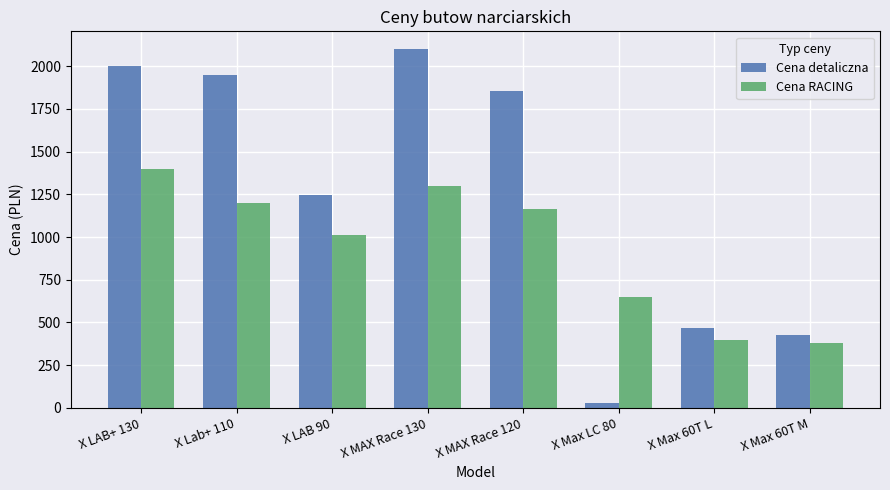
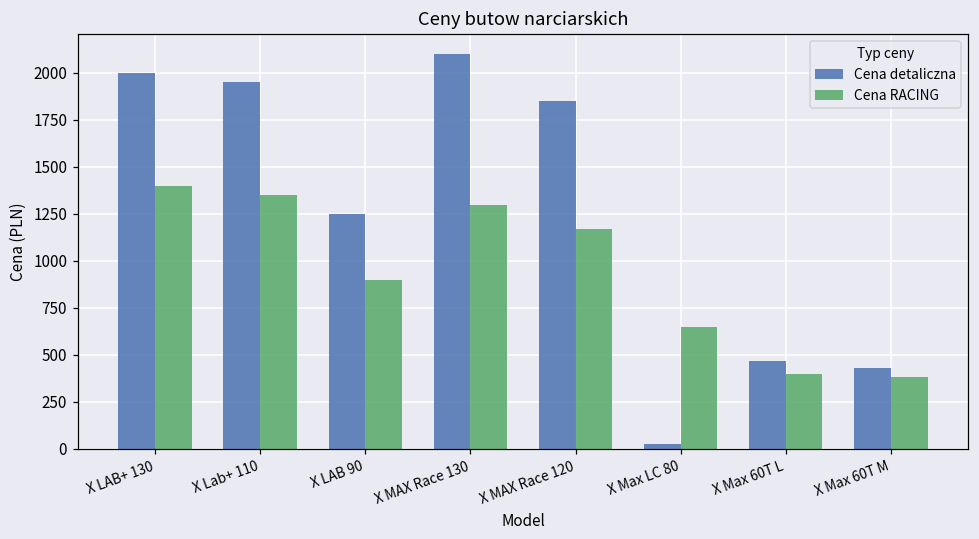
Cena RACING, X Lab+ 110: 1200 -> 1350
Cena RACING, X LAB 90: 1010 -> 900
